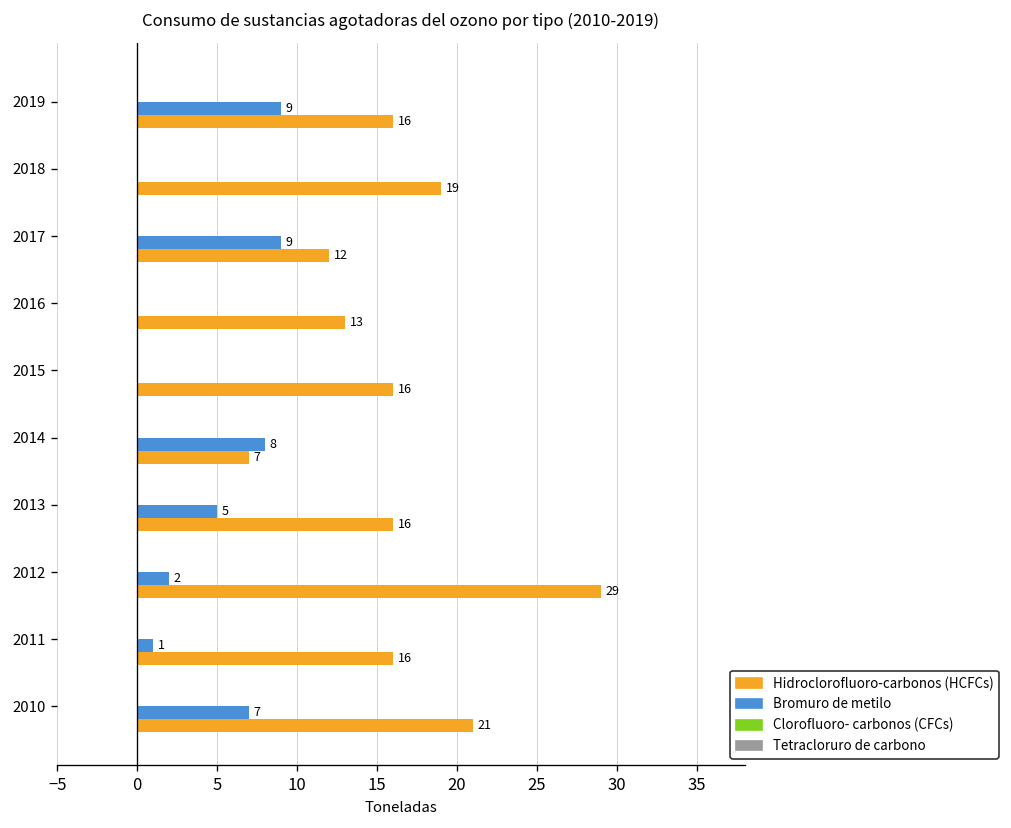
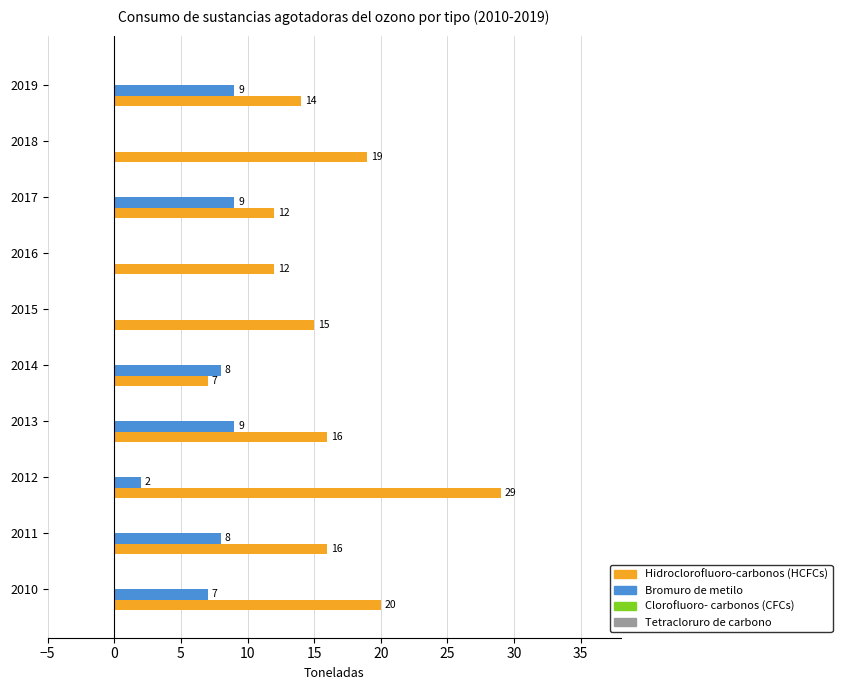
Hidroclorofluoro-carbonos (HCFCs), 2019: 16 -> 14
Hidroclorofluoro-carbonos (HCFCs), 2016: 13 -> 12
Hidroclorofluoro-carbonos (HCFCs), 2015: 16 -> 15
Bromuro de metilo, 2013: 5 -> 9
Bromuro de metilo, 2011: 1 -> 8
Hidroclorofluoro-carbonos (HCFCs), 2010: 21 -> 20
